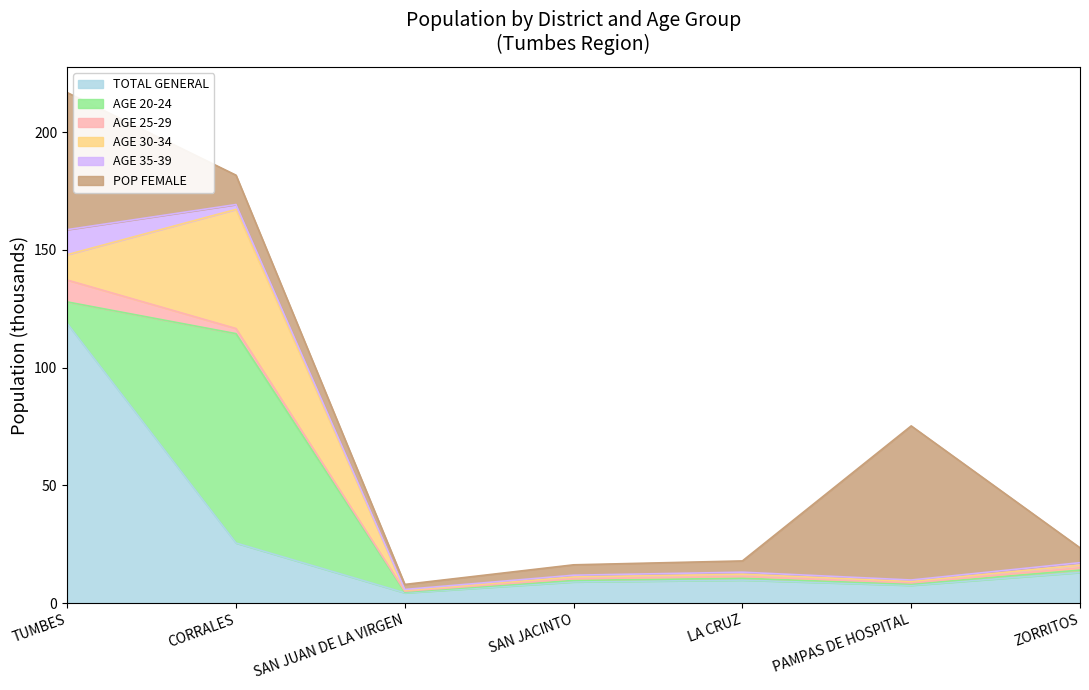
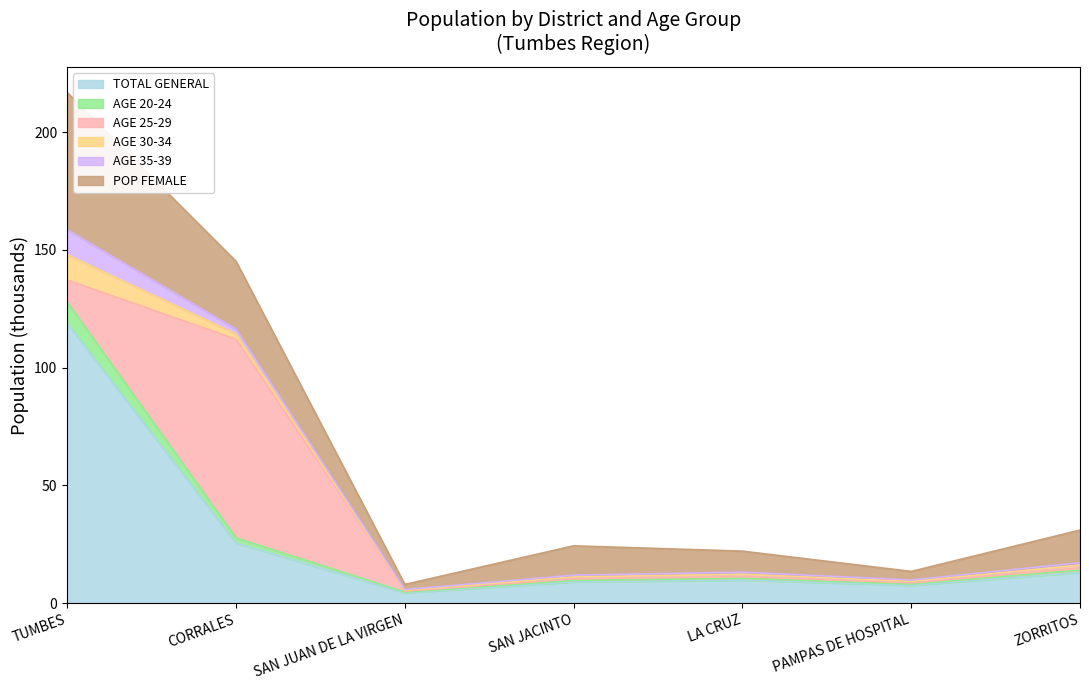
AGE 20-24, CORRALES: 89 -> 2
AGE 25-29, CORRALES: 2 -> 84
AGE 30-34, CORRALES: 51 -> 2
POP FEMALE, CORRALES: 12 -> 29
POP FEMALE, SAN JACINTO: 4 -> 12
POP FEMALE, LA CRUZ: 5 -> 9
POP FEMALE, PAMPAS DE HOSPITAL: 65 -> 4
POP FEMALE, ZORRITOS: 6 -> 14
